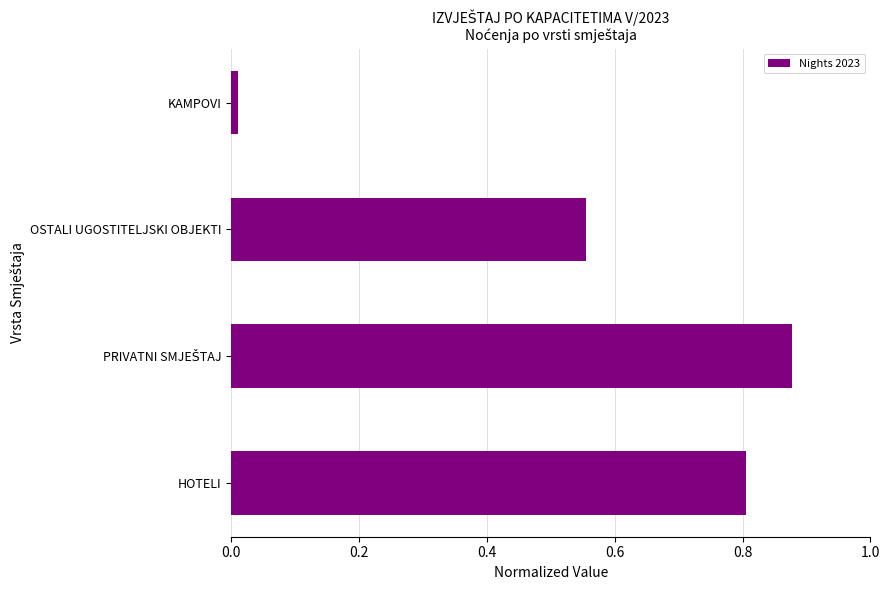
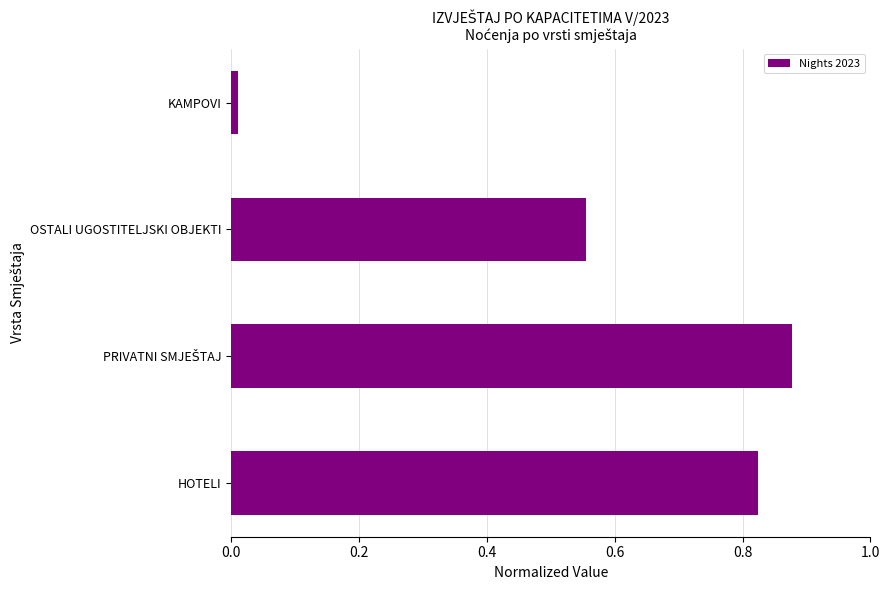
HOTELI: 0.81 -> 0.82
